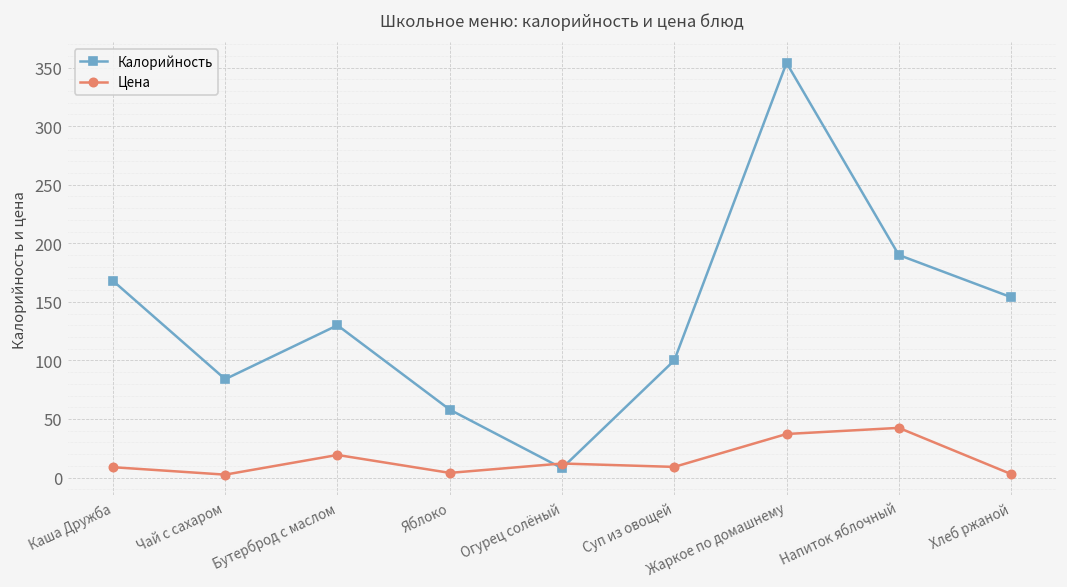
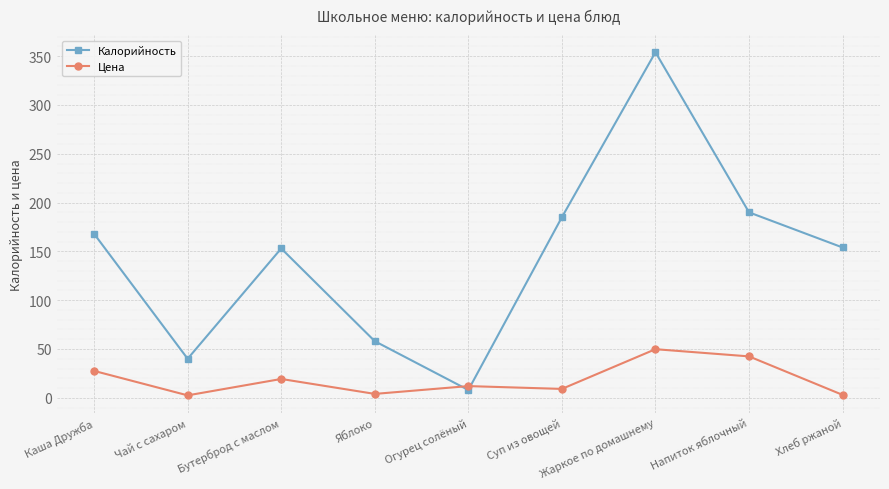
Цена, Каша Дружба: 10 -> 30
Калорийность, Чай с сахаром: 80 -> 40
Калорийность, Бутерброд с маслом: 130 -> 150
Калорийность, Суп из овощей: 100 -> 190
Цена, Жаркое по домашнему: 40 -> 50
